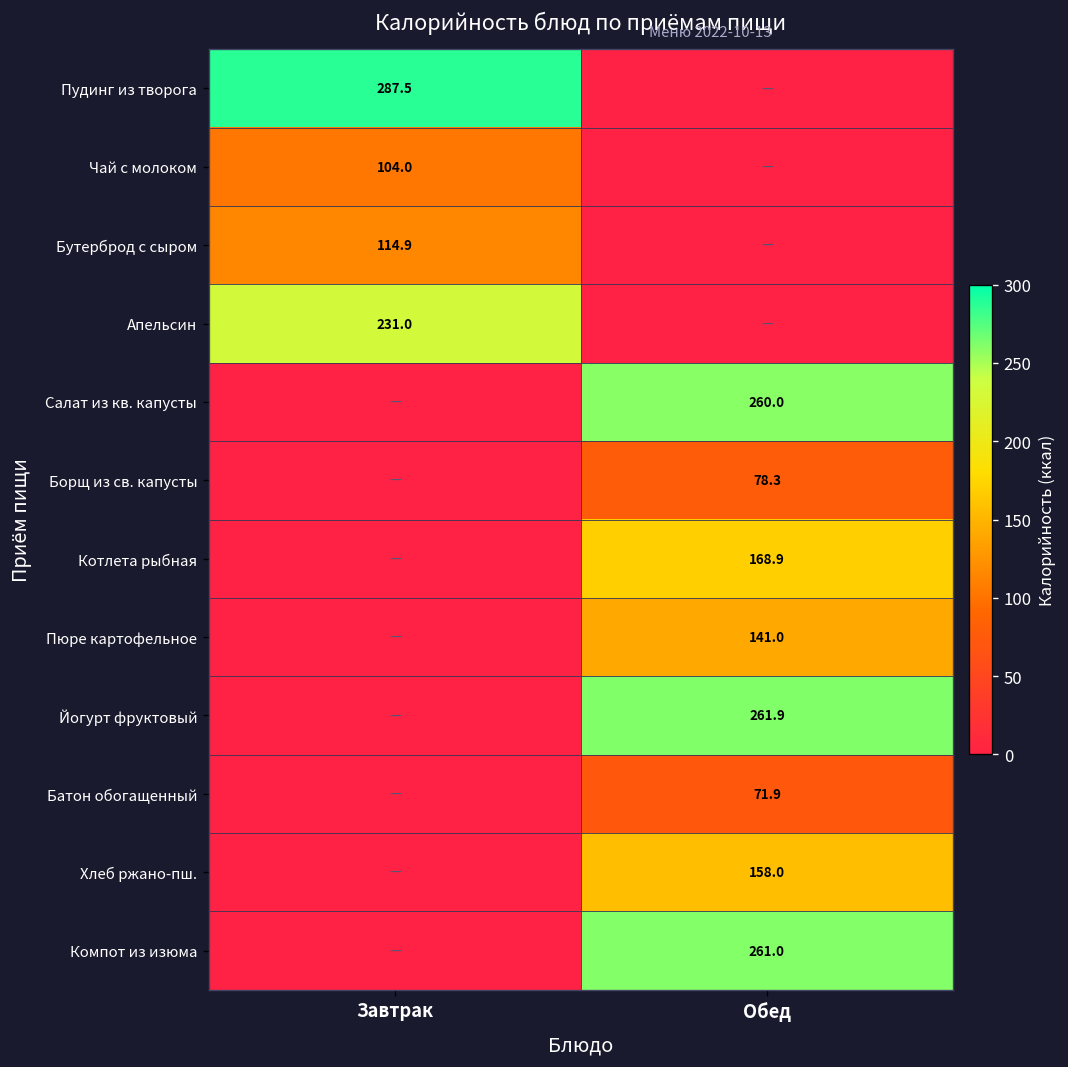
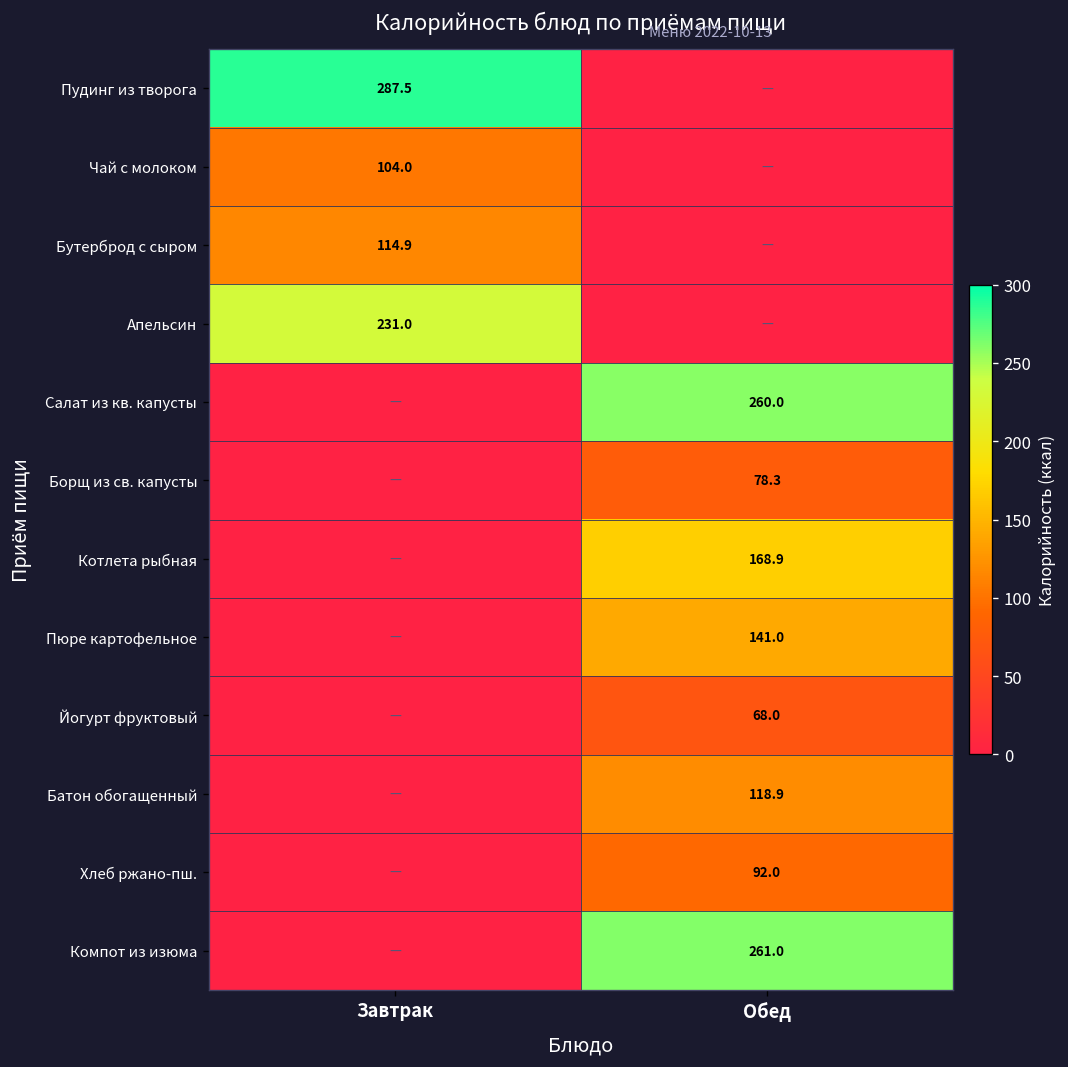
Йогурт фруктовый, Обед: 261.9 -> 68.0
Батон обогащенный, Обед: 71.9 -> 118.9
Хлеб ржано-пш., Обед: 158.0 -> 92.0
